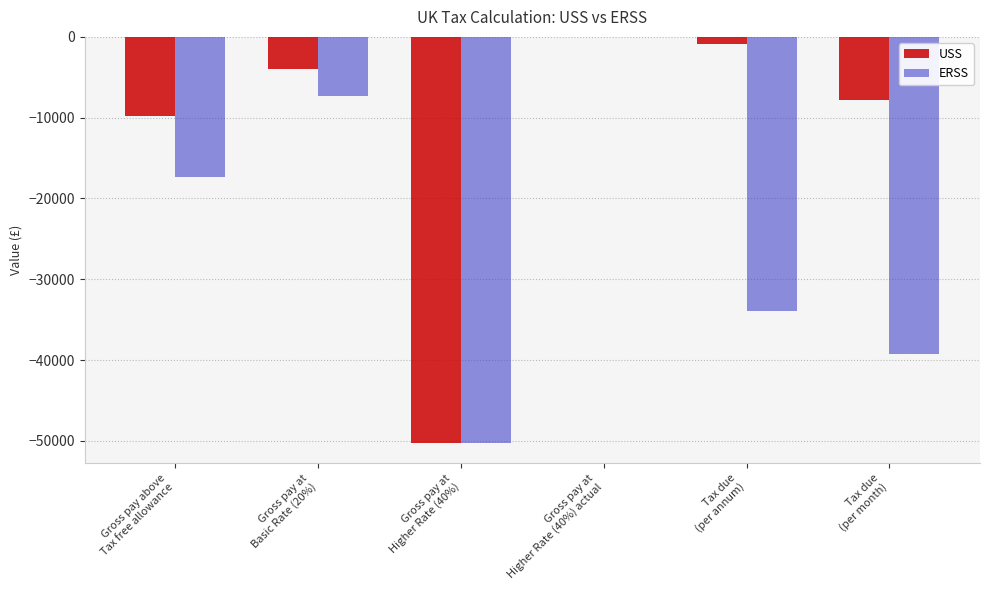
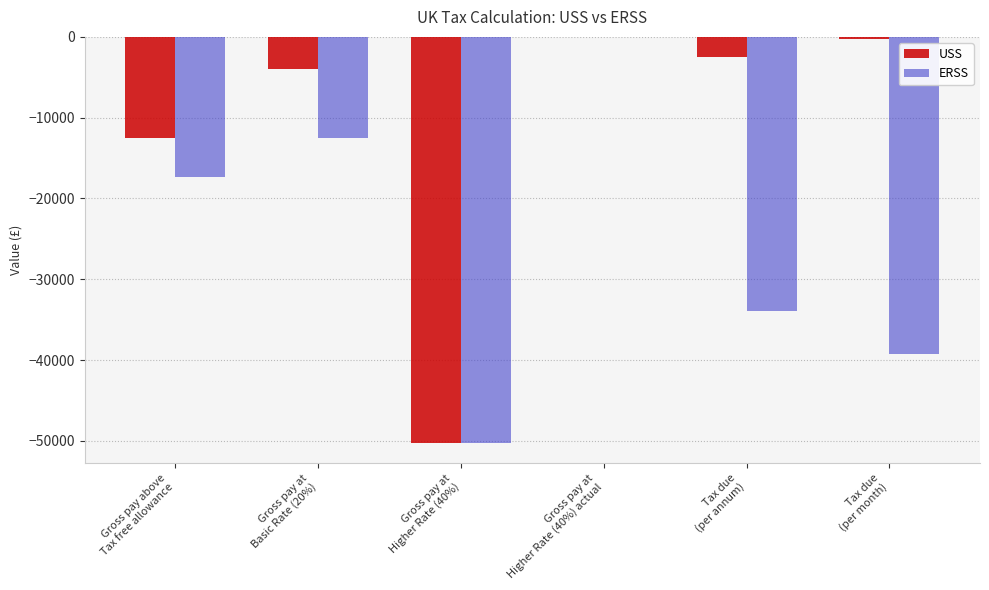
USS, Gross pay above Tax free allowance: -10000 -> -13000
ERSS, Gross pay at Basic Rate (20%): -7000 -> -13000
USS, Tax due (per annum): -1000 -> -3000
USS, Tax due (per month): -8000 -> 0
